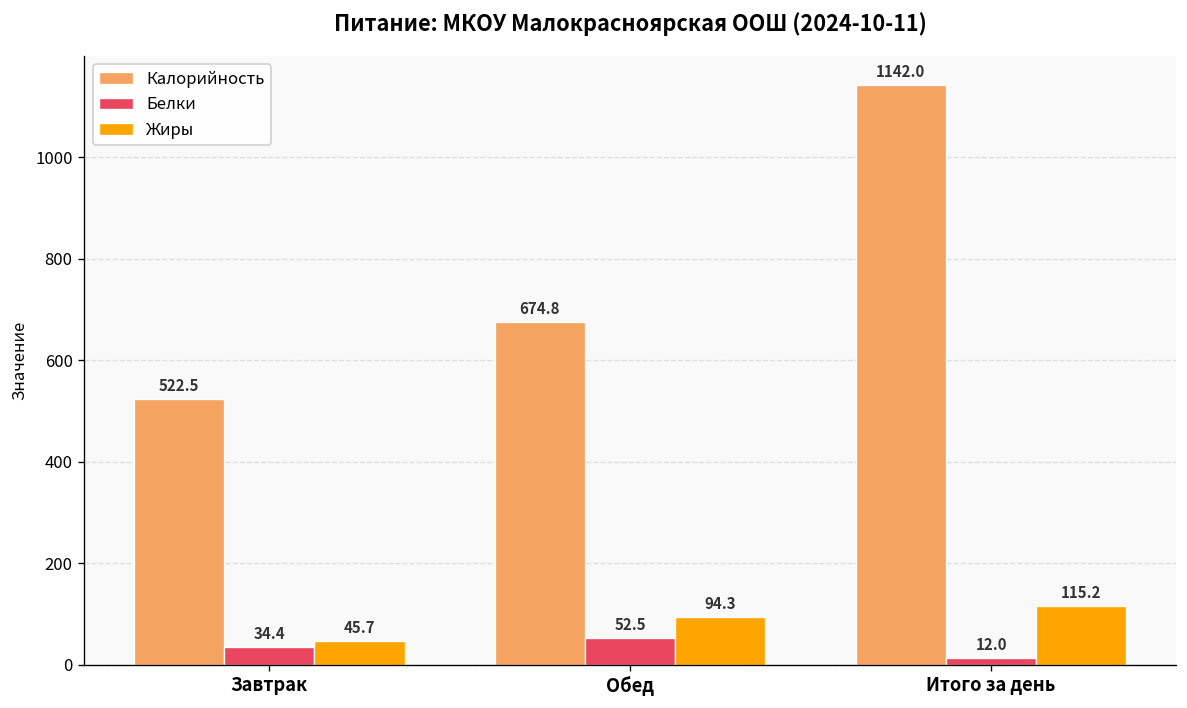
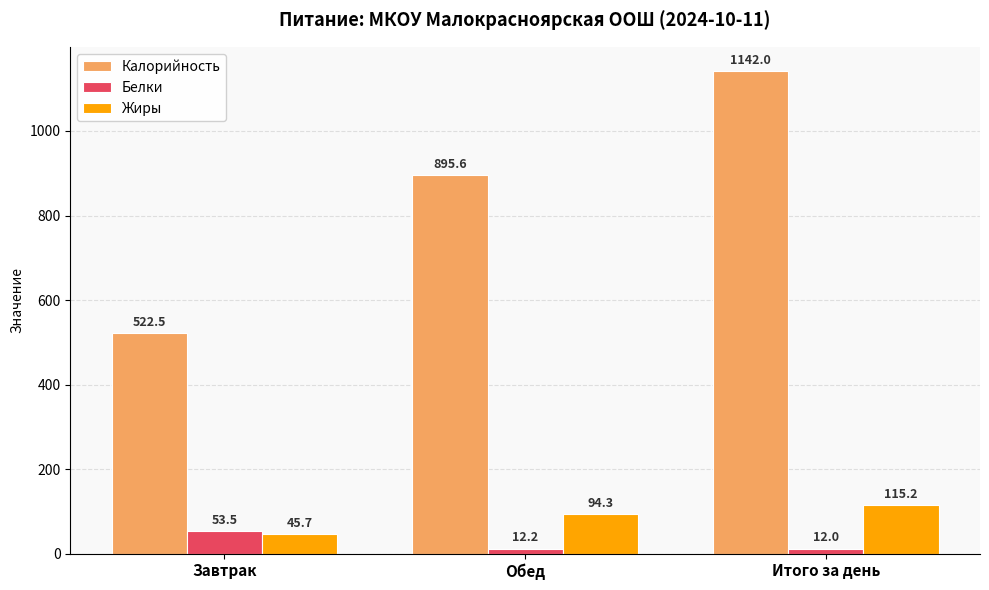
Белки, Завтрак: 34.4 -> 53.5
Калорийность, Обед: 674.8 -> 895.6
Белки, Обед: 52.5 -> 12.2
